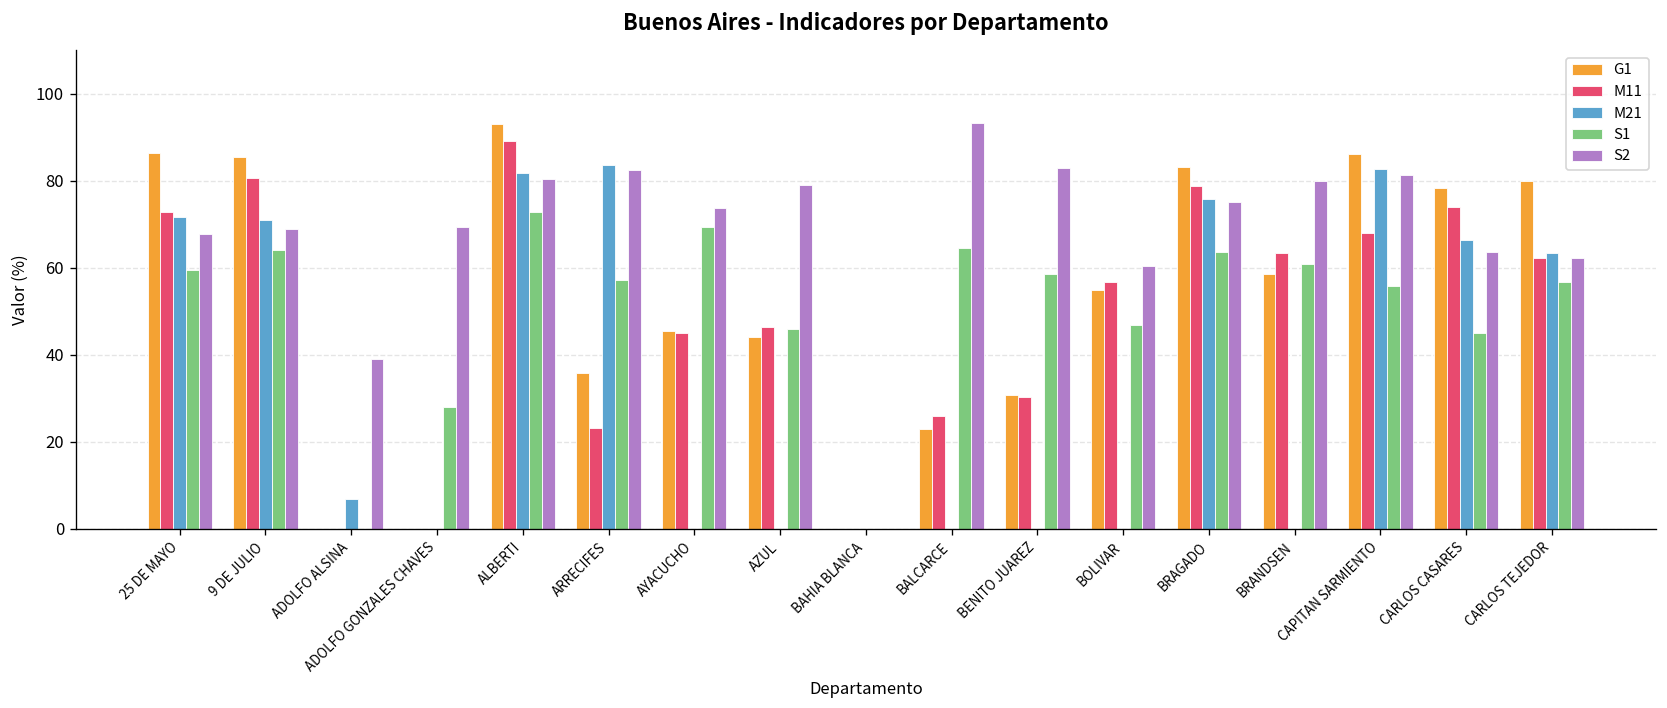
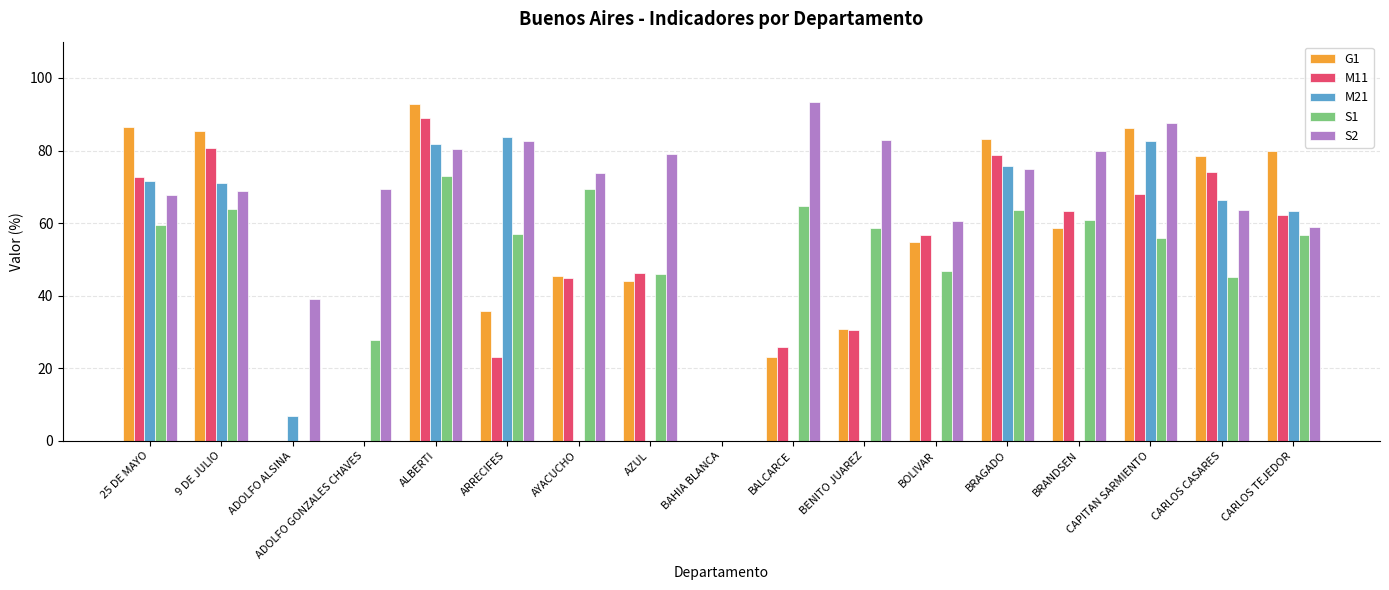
S2, CAPITAN SARMIENTO: 81 -> 88
S2, CARLOS TEJEDOR: 62 -> 59
